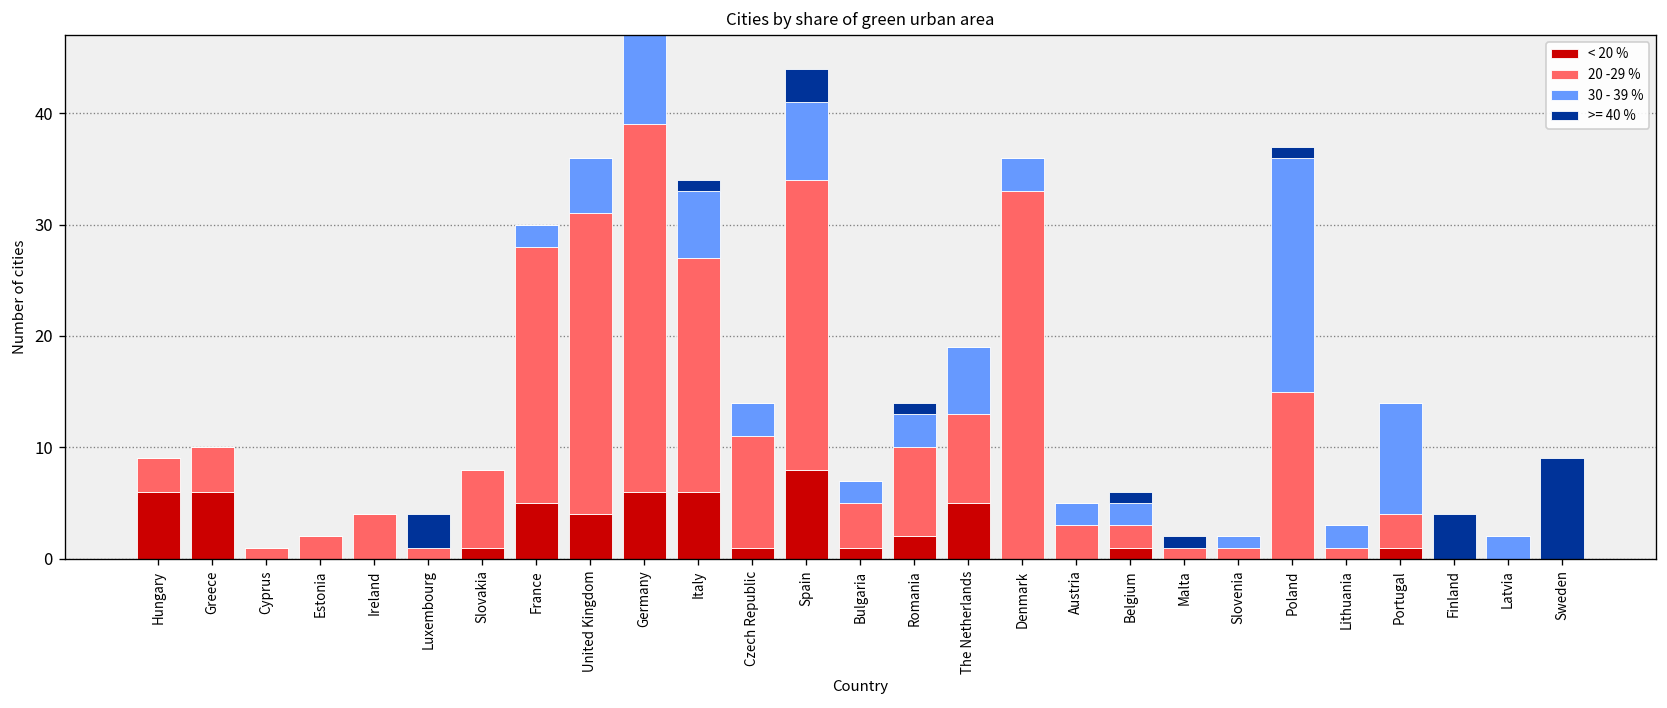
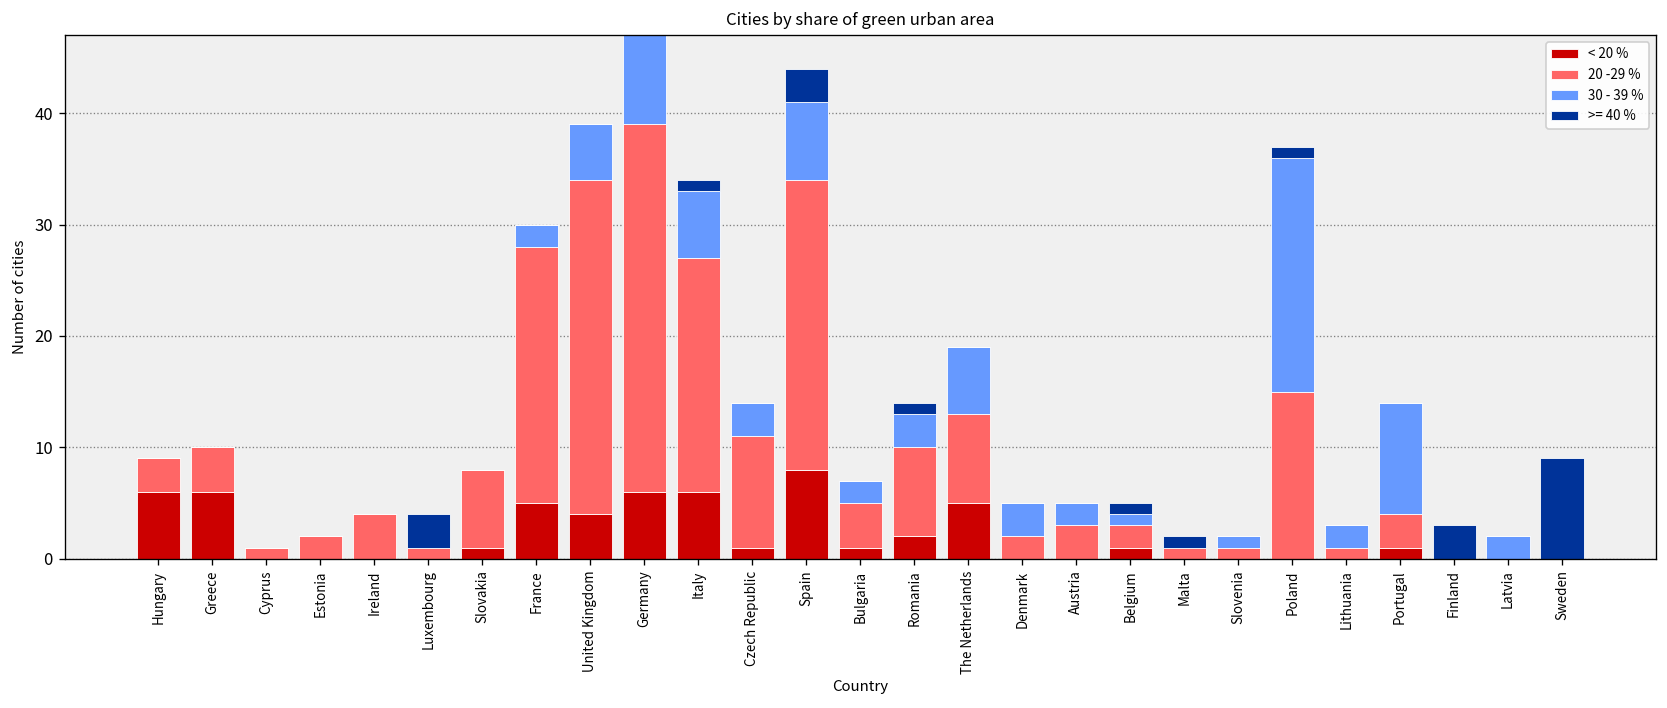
20 -29 %, United Kingdom: 27 -> 30
20 -29 %, Denmark: 33 -> 2
30 - 39 %, Belgium: 2 -> 1
>= 40 %, Finland: 4 -> 3
